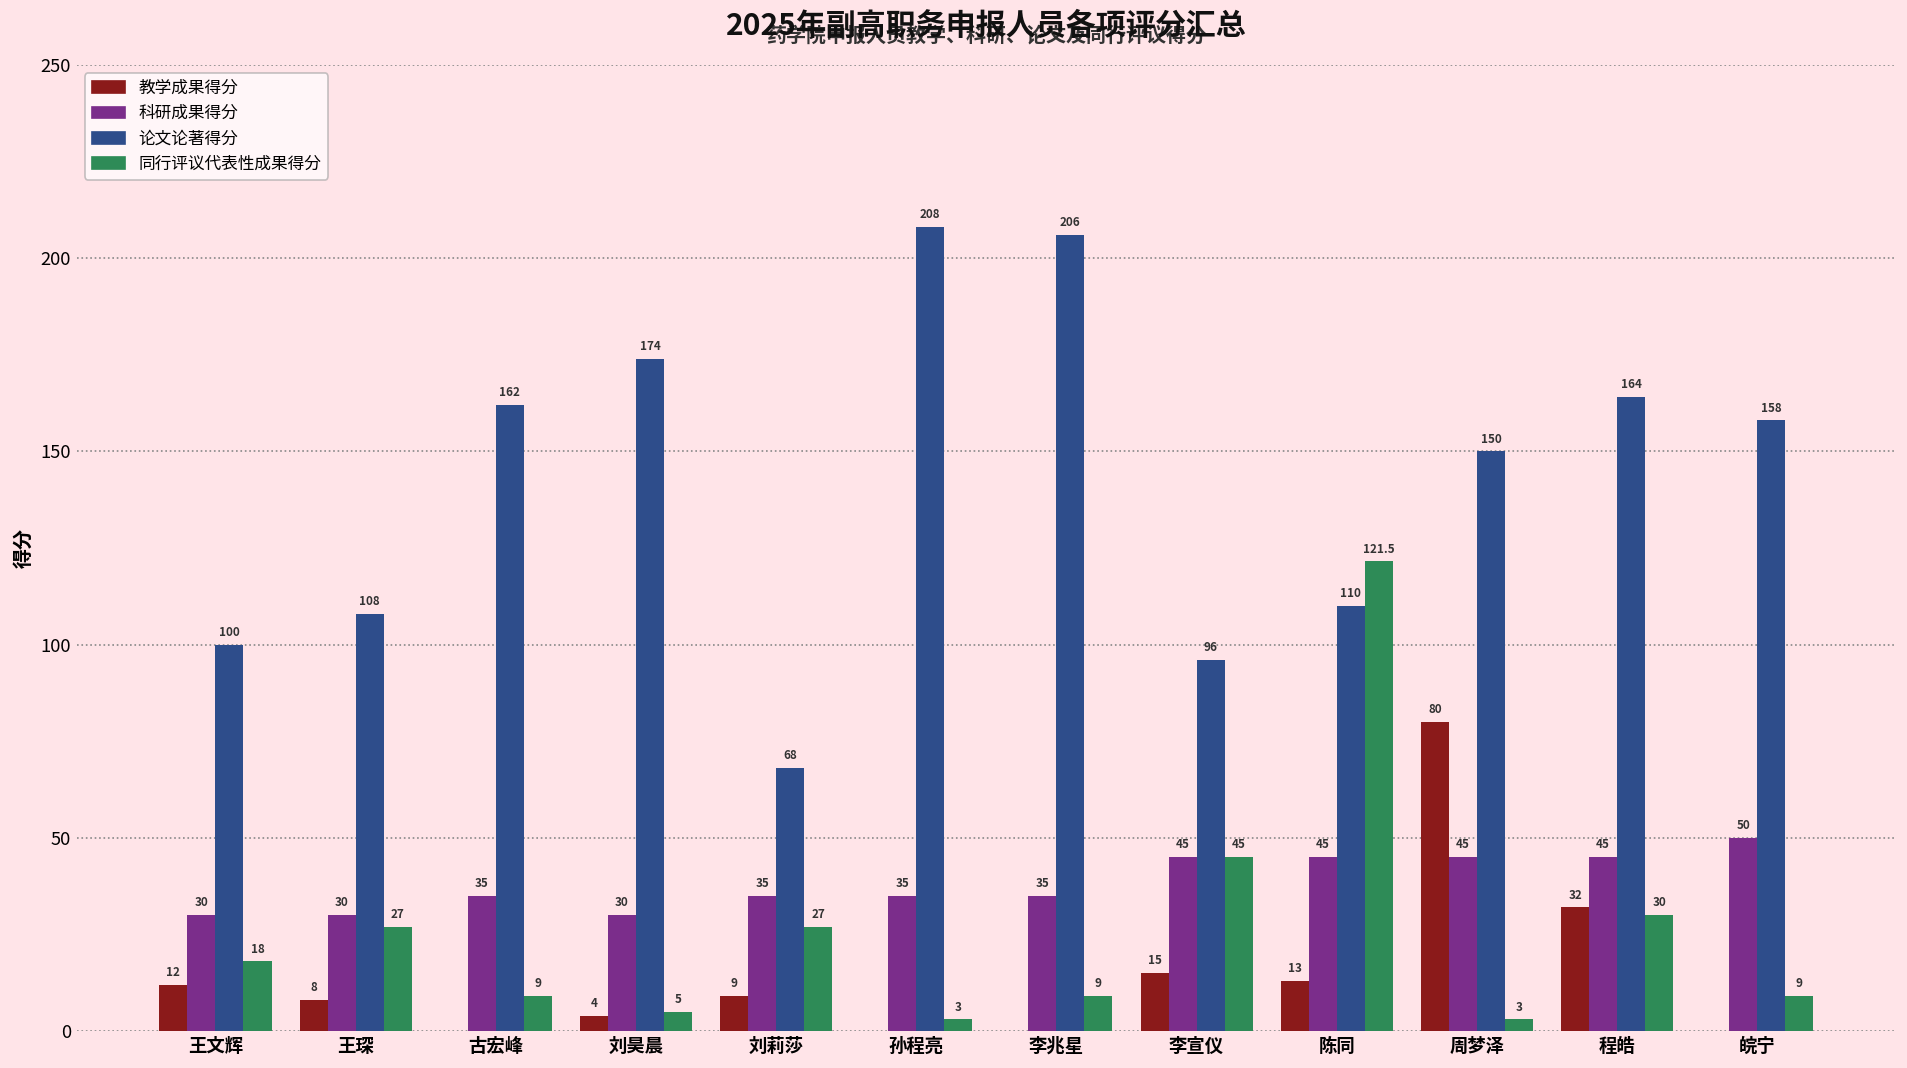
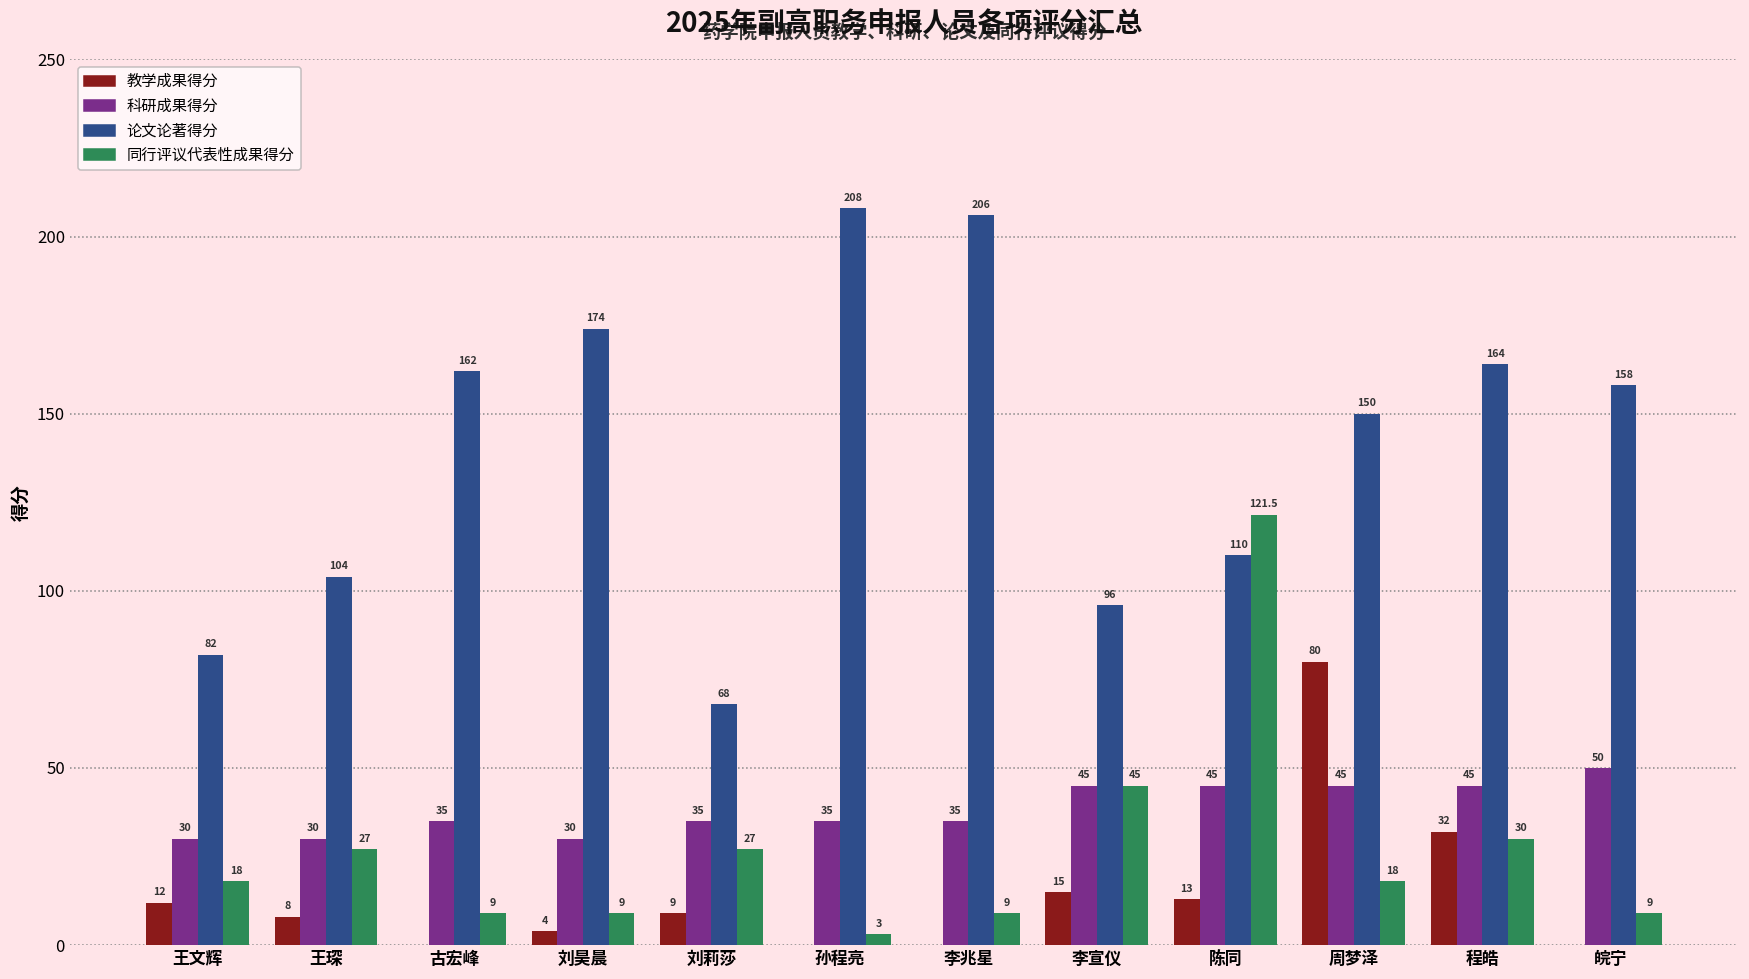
论文论著得分, 王文辉: 100 -> 82
论文论著得分, 王琛: 108 -> 104
同行评议代表性成果得分, 刘昊晨: 5 -> 9
同行评议代表性成果得分, 周梦泽: 3 -> 18
